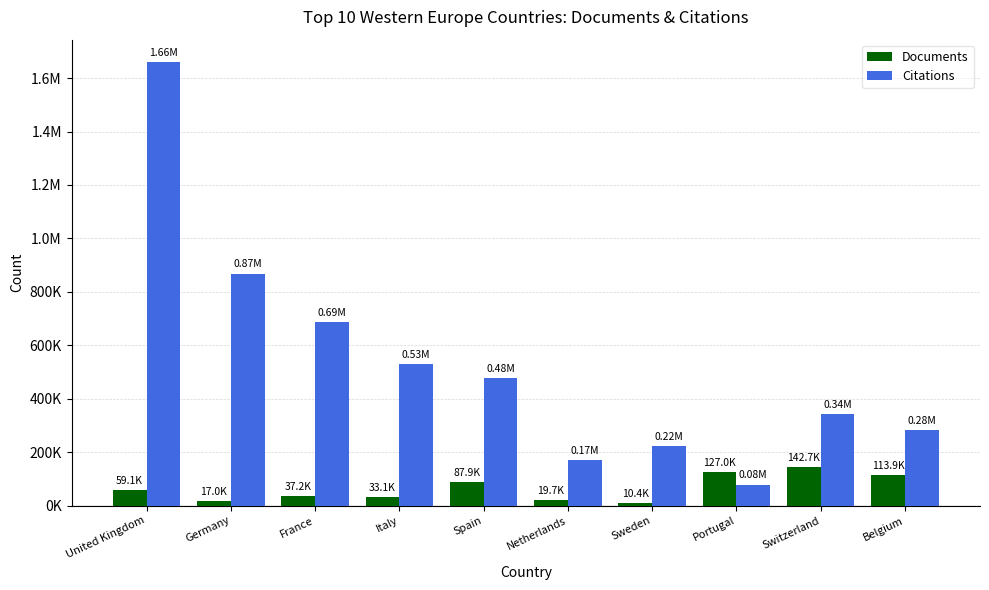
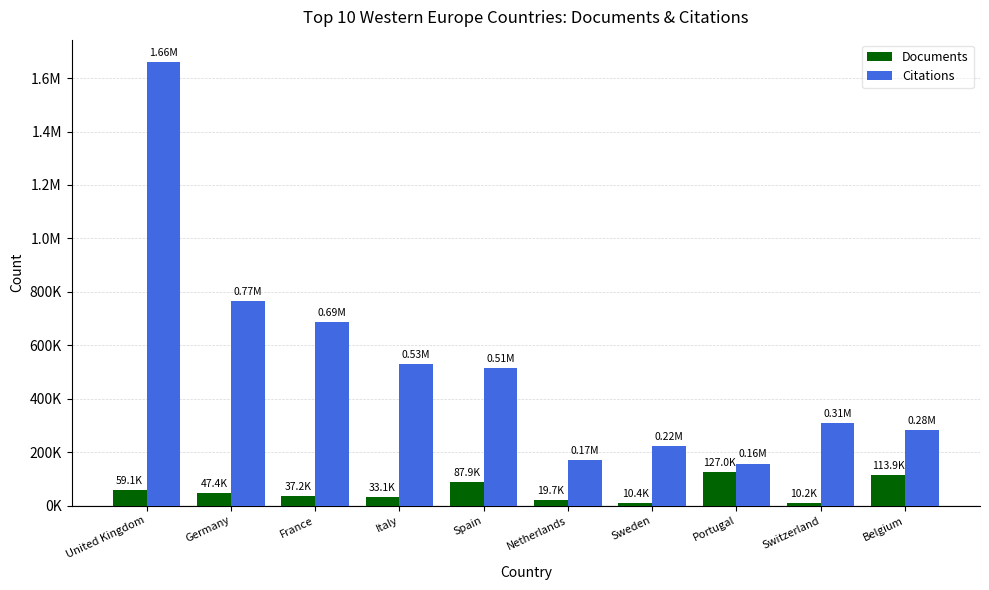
Documents, Germany: 17.0K -> 47.4K
Citations, Germany: 0.87M -> 0.77M
Citations, Spain: 0.48M -> 0.51M
Citations, Portugal: 0.08M -> 0.16M
Documents, Switzerland: 142.7K -> 10.2K
Citations, Switzerland: 0.34M -> 0.31M
